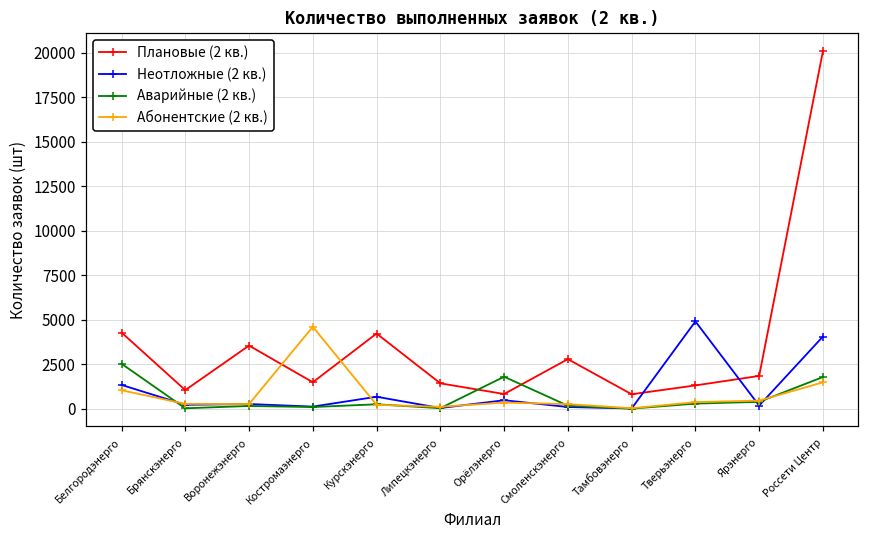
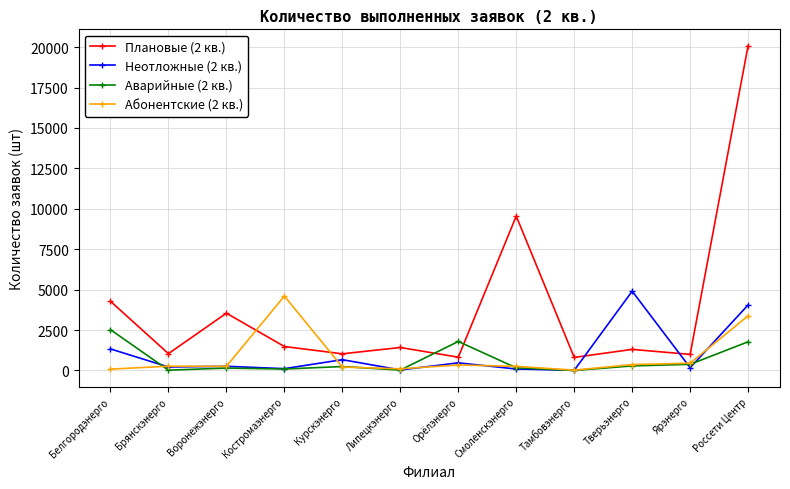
Абонентские (2 кв.), Белгородэнерго: 1000 -> 100
Плановые (2 кв.), Курскэнерго: 4200 -> 1000
Плановые (2 кв.), Смоленскэнерго: 2800 -> 9600
Плановые (2 кв.), Ярэнерго: 1800 -> 1000
Абонентские (2 кв.), Россети Центр: 1500 -> 3400
